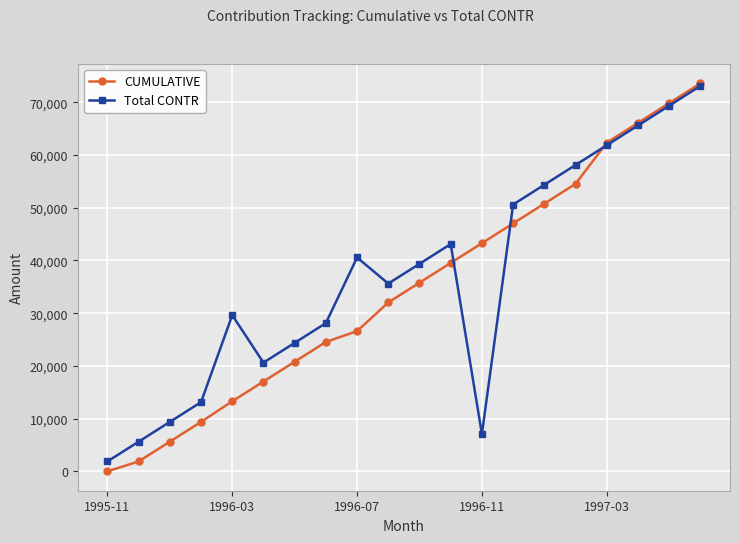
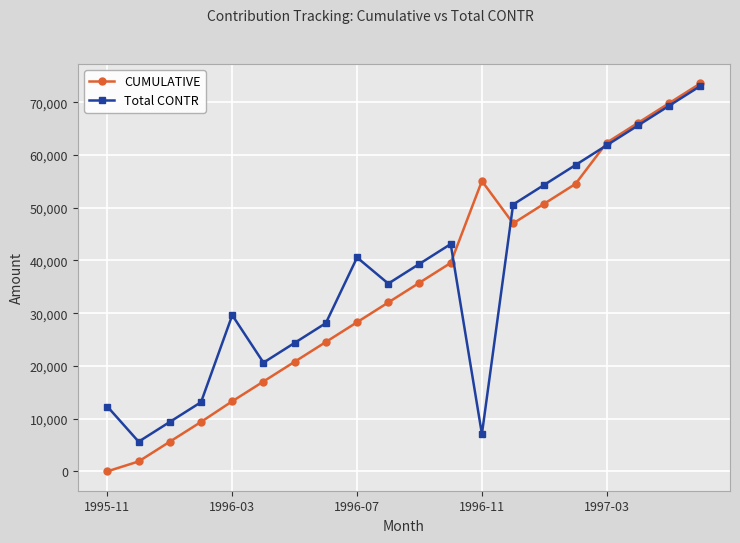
Total CONTR, 1995-11: 2,000 -> 12,000
CUMULATIVE, 1996-07: 27,000 -> 28,000
CUMULATIVE, 1996-11: 43,000 -> 55,000
